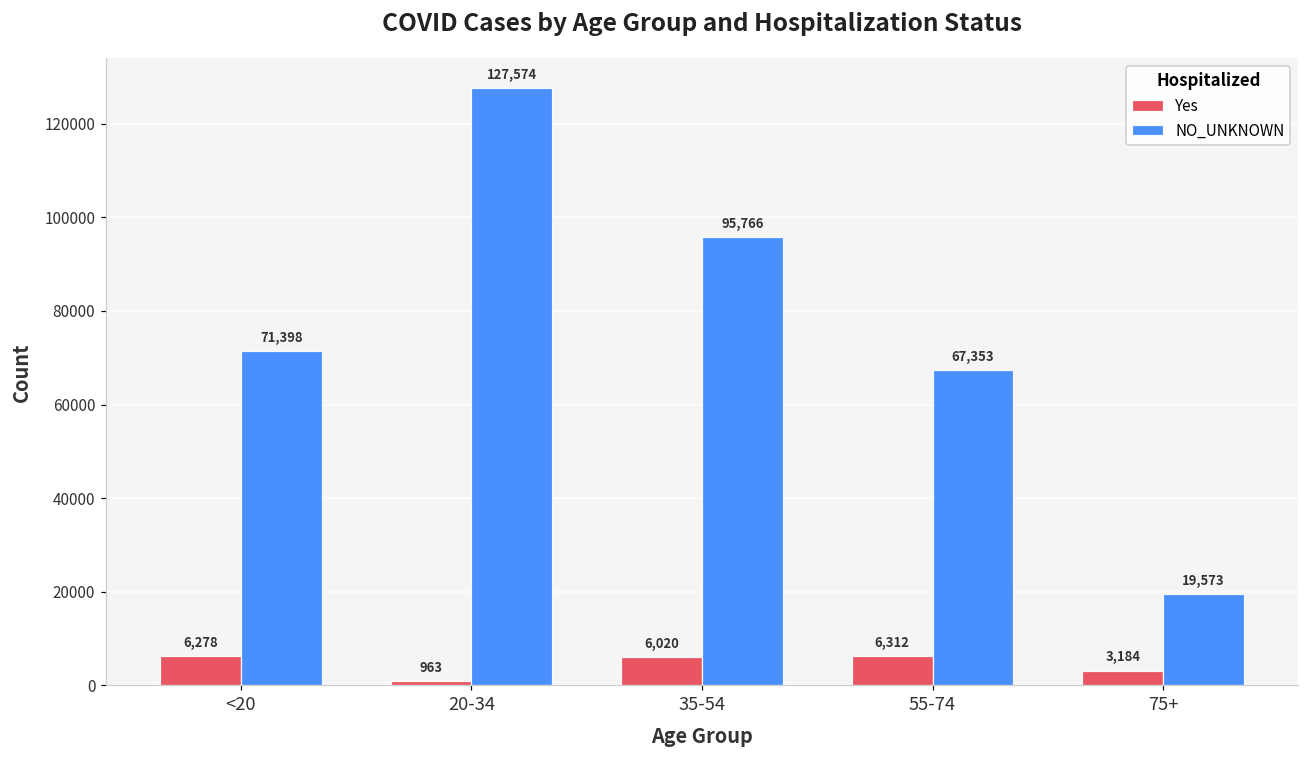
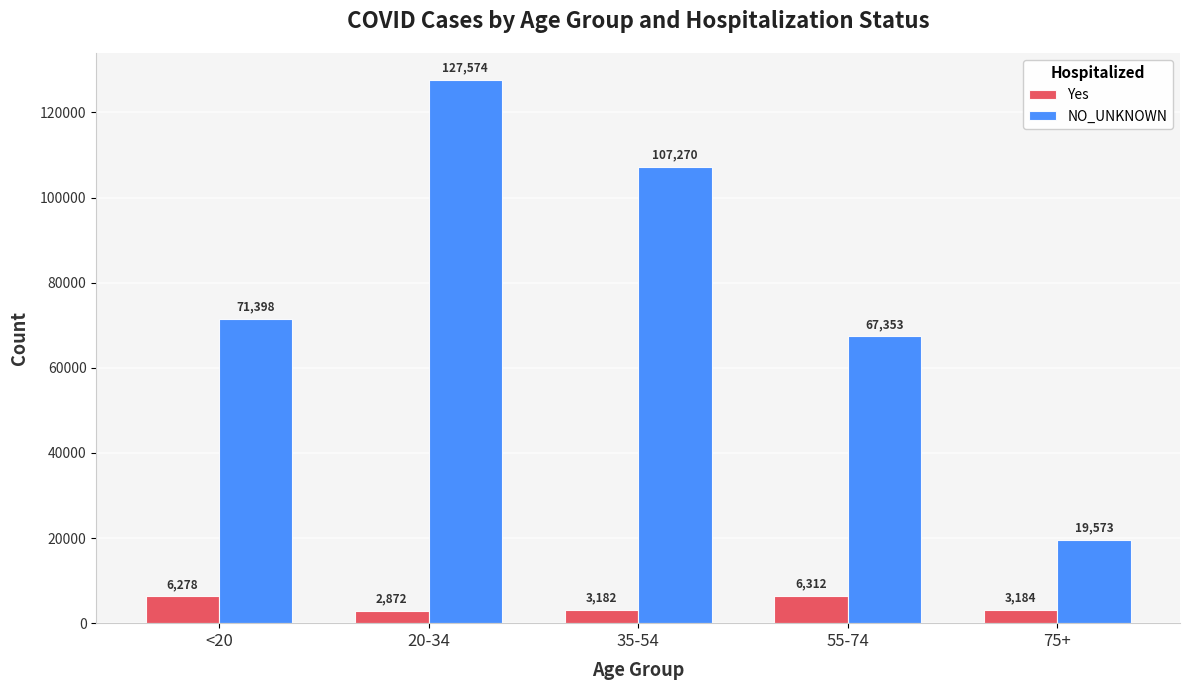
Yes, 20-34: 963 -> 2,872
Yes, 35-54: 6,020 -> 3,182
NO_UNKNOWN, 35-54: 95,766 -> 107,270
